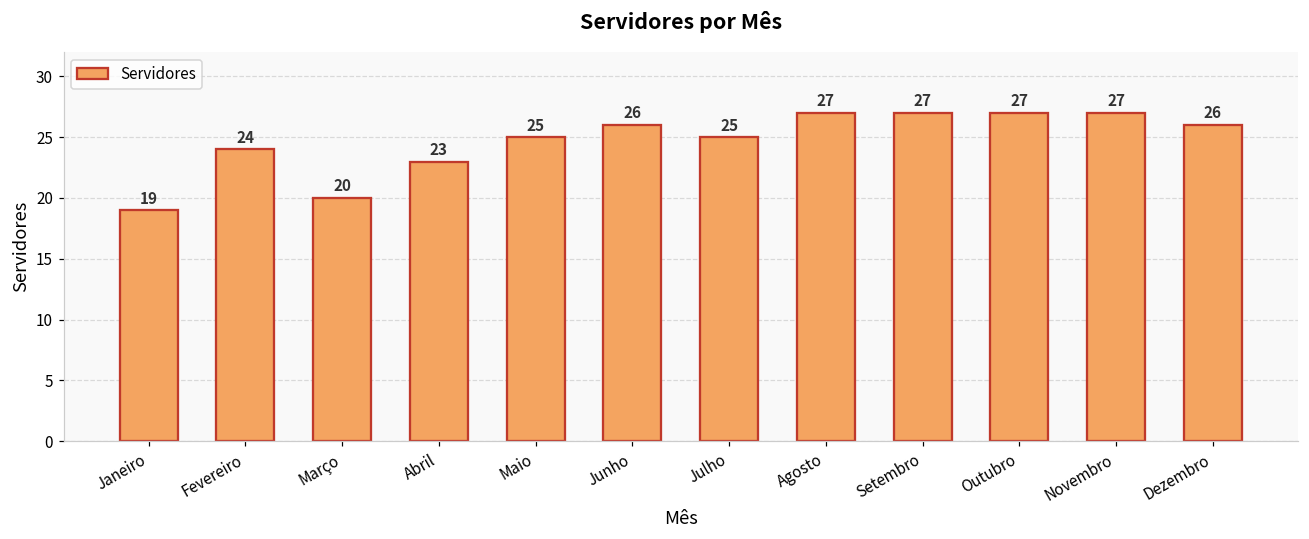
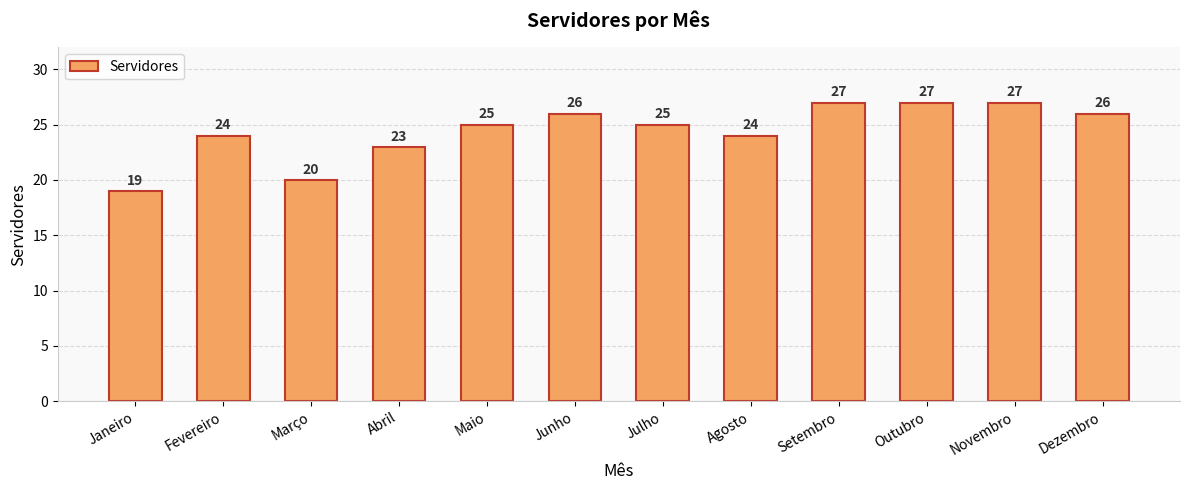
Agosto: 27 -> 24
